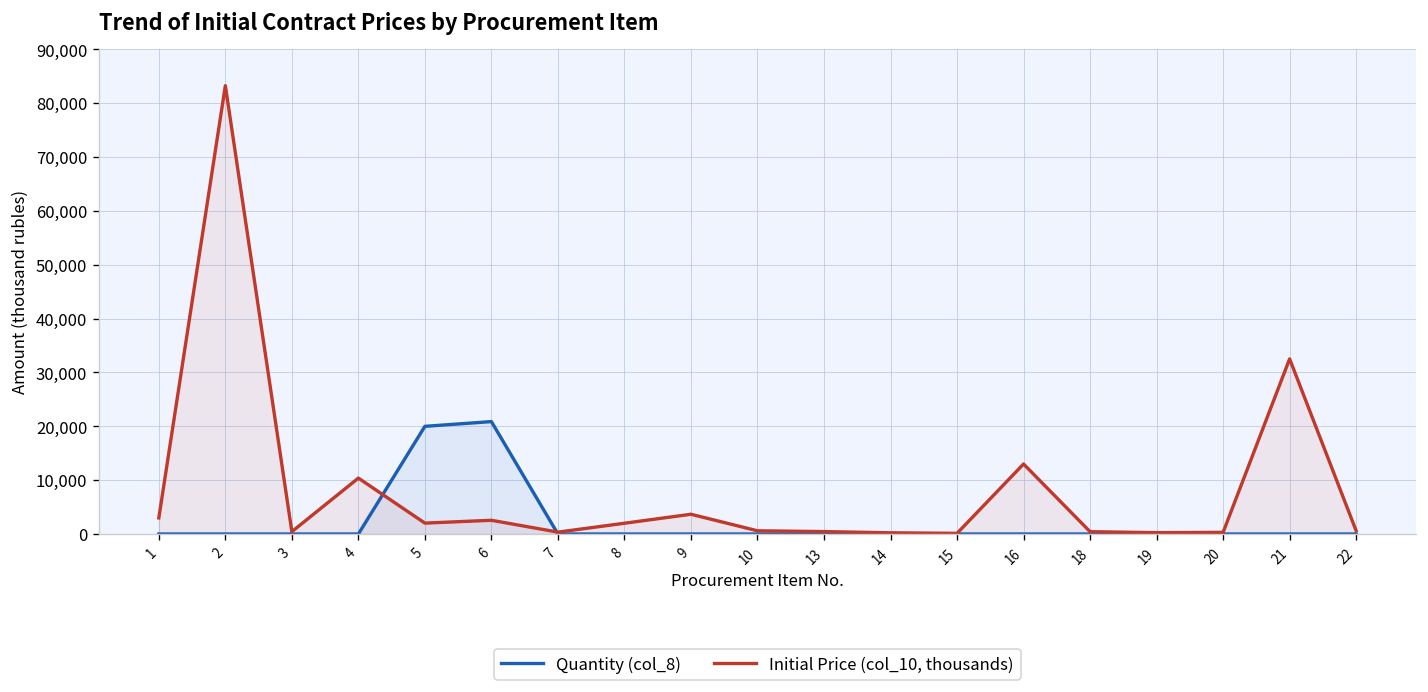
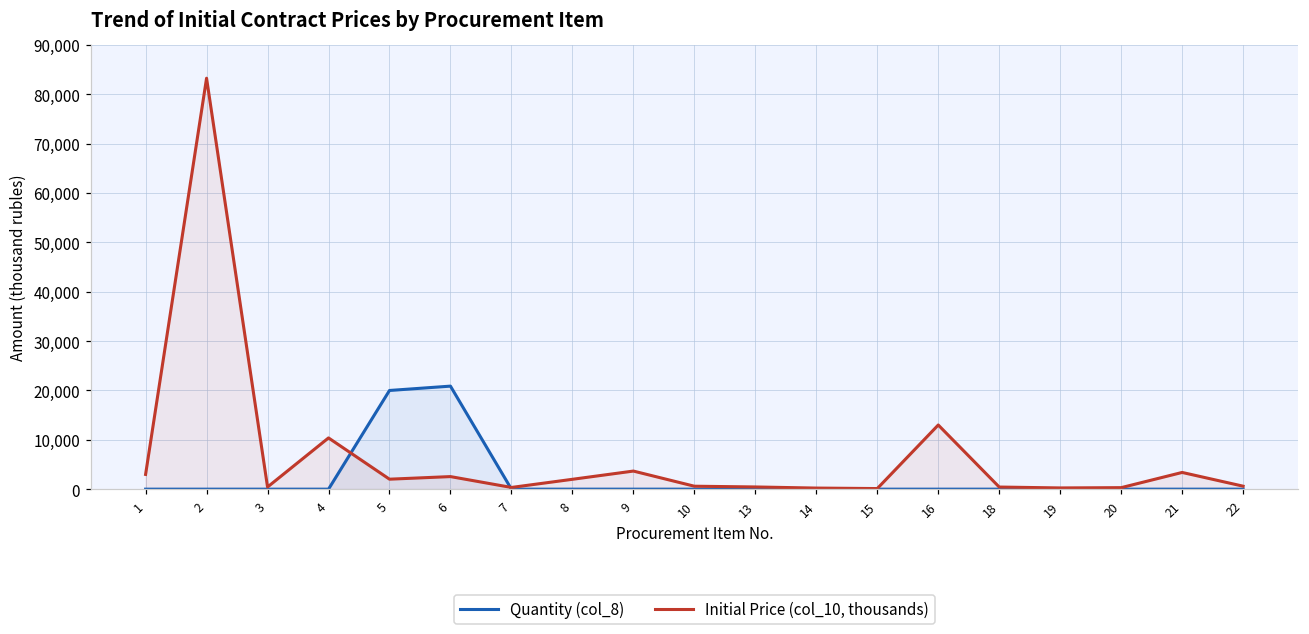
Initial Price (col_10, thousands), 21: 33,000 -> 3,000
